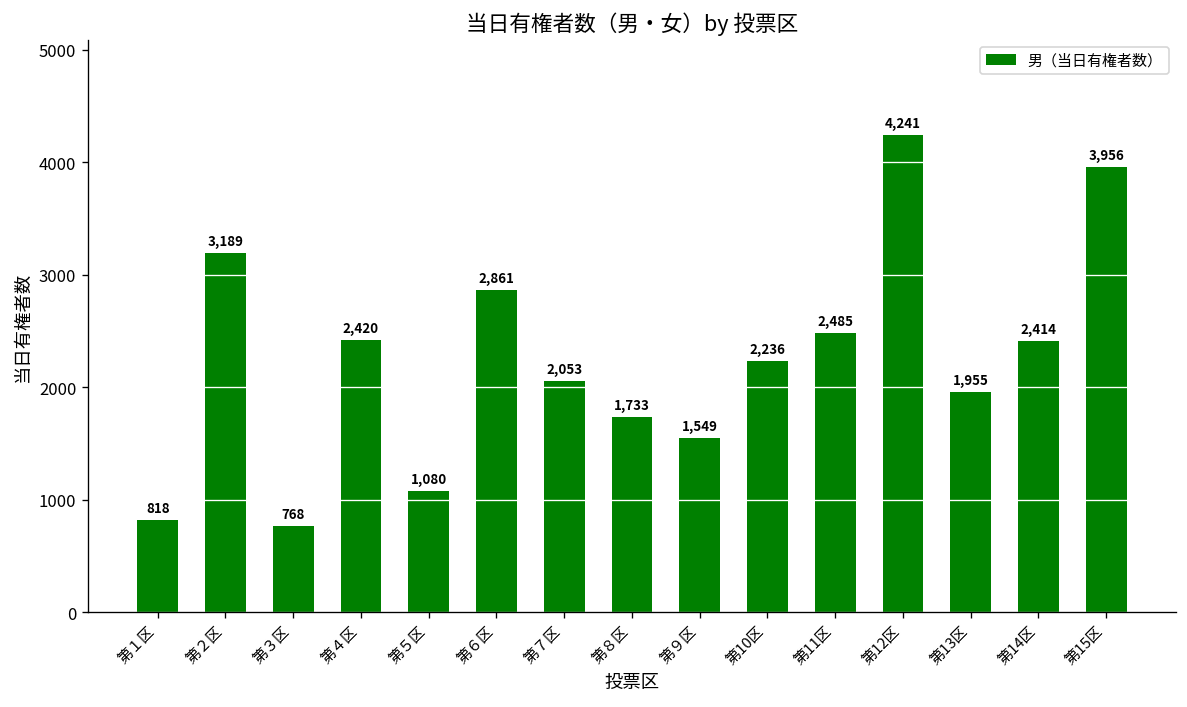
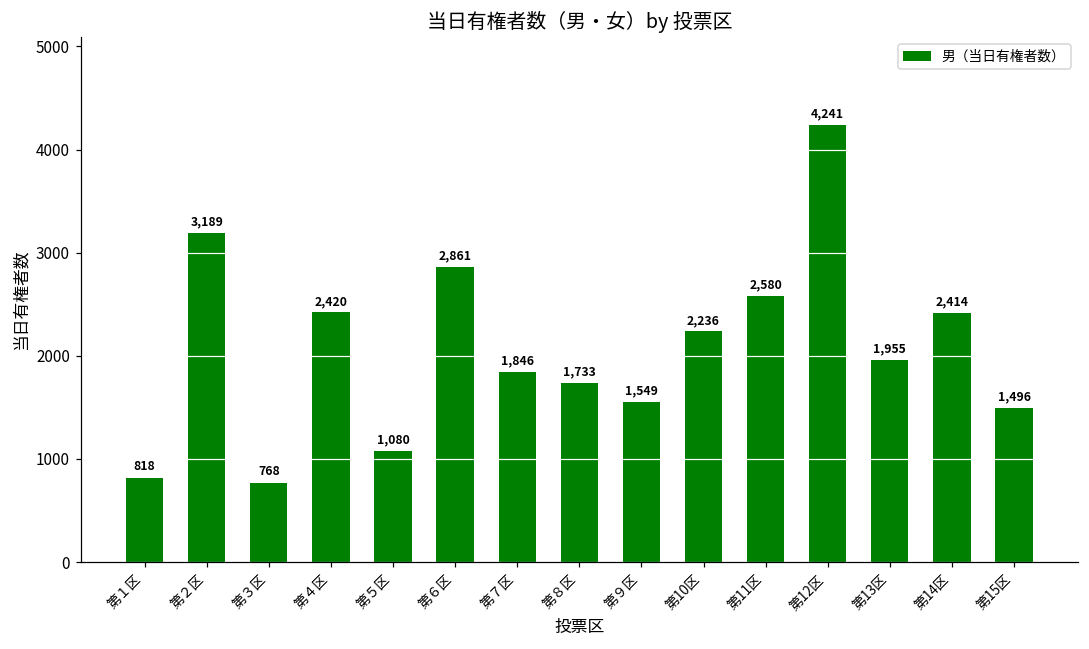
第７区: 2,053 -> 1,846
第11区: 2,485 -> 2,580
第15区: 3,956 -> 1,496
